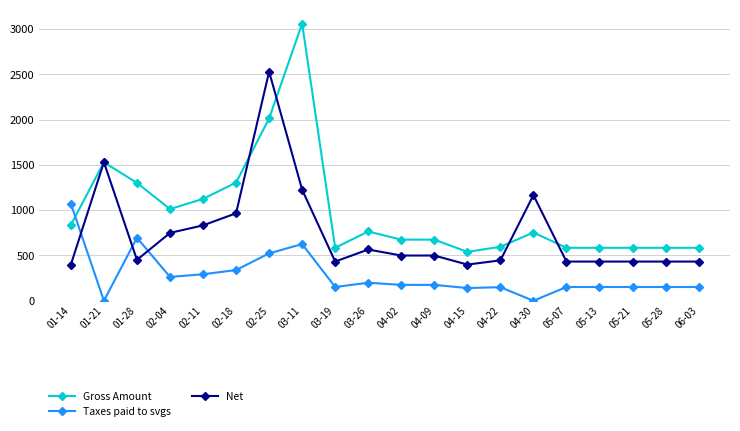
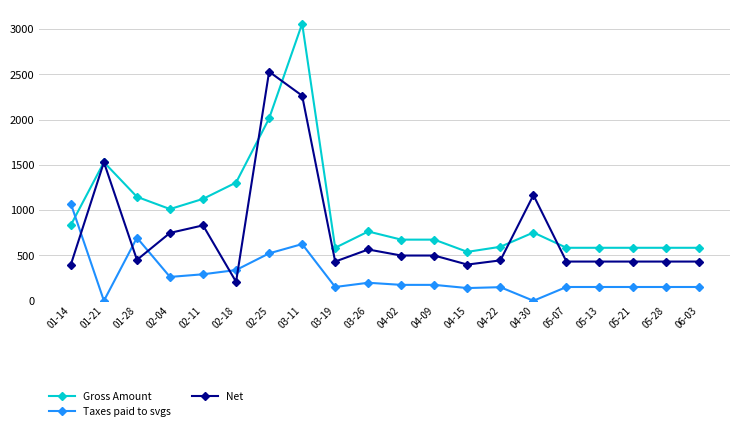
Gross Amount, 01-28: 1300 -> 1100
Net, 02-18: 1000 -> 200
Net, 03-11: 1200 -> 2300
